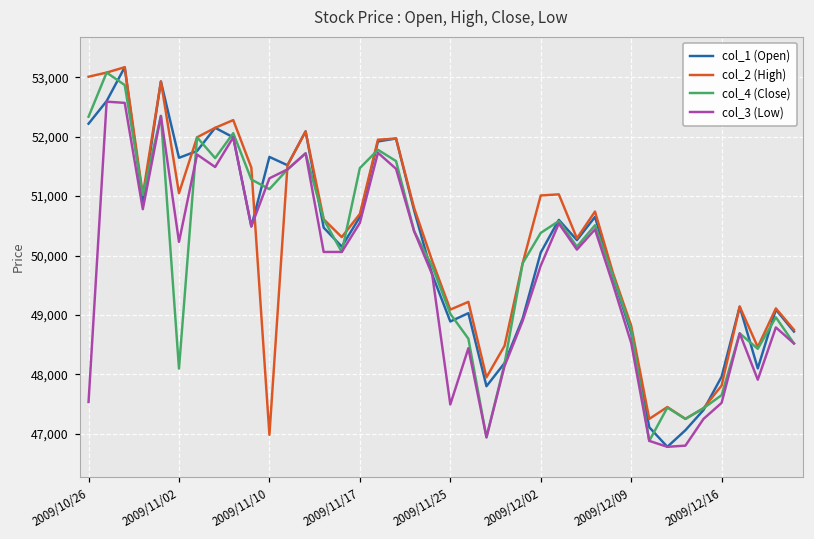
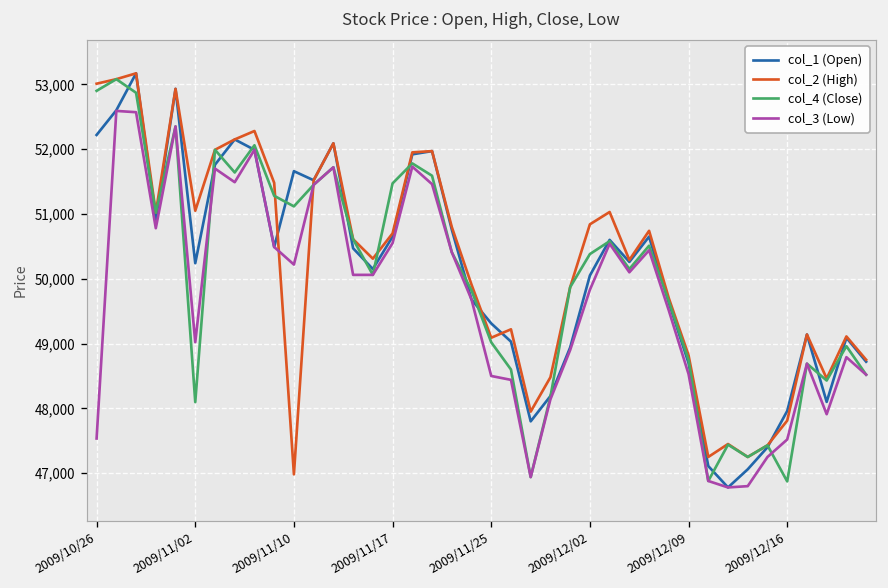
col_4 (Close), 2009/10/26: 52,300 -> 52,900
col_1 (Open), 2009/11/02: 51,600 -> 50,200
col_3 (Low), 2009/11/02: 50,200 -> 49,000
col_3 (Low), 2009/11/10: 51,300 -> 50,200
col_1 (Open), 2009/11/25: 48,900 -> 49,300
col_3 (Low), 2009/11/25: 47,500 -> 48,500
col_2 (High), 2009/12/02: 51,000 -> 50,800
col_4 (Close), 2009/12/16: 47,700 -> 46,900
